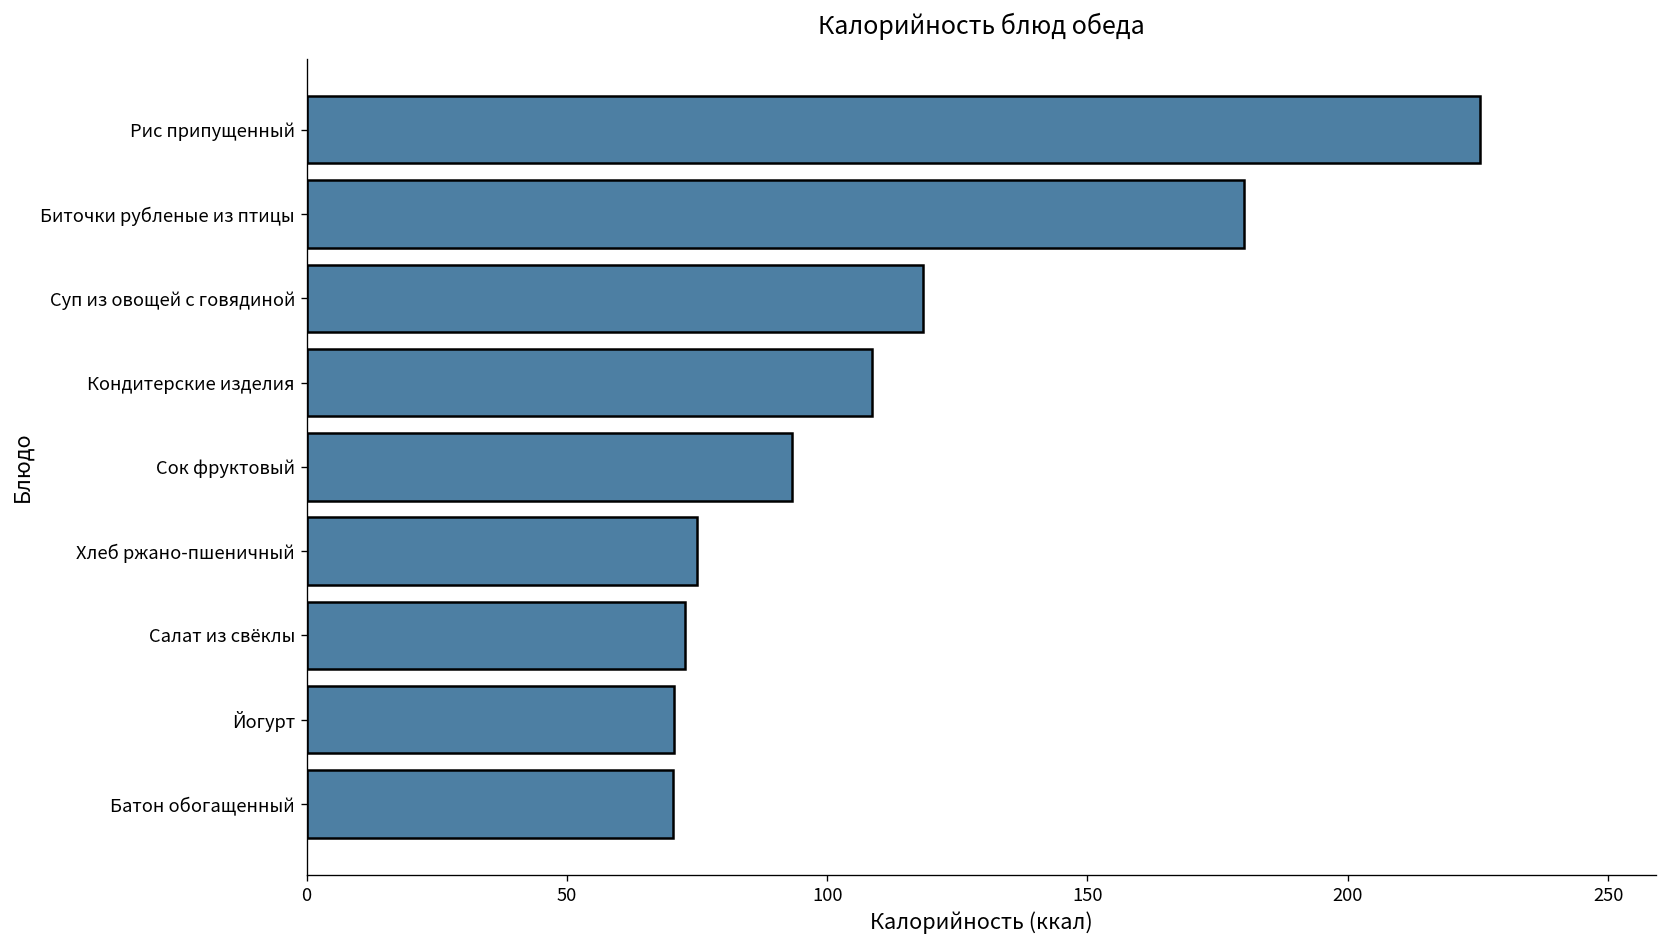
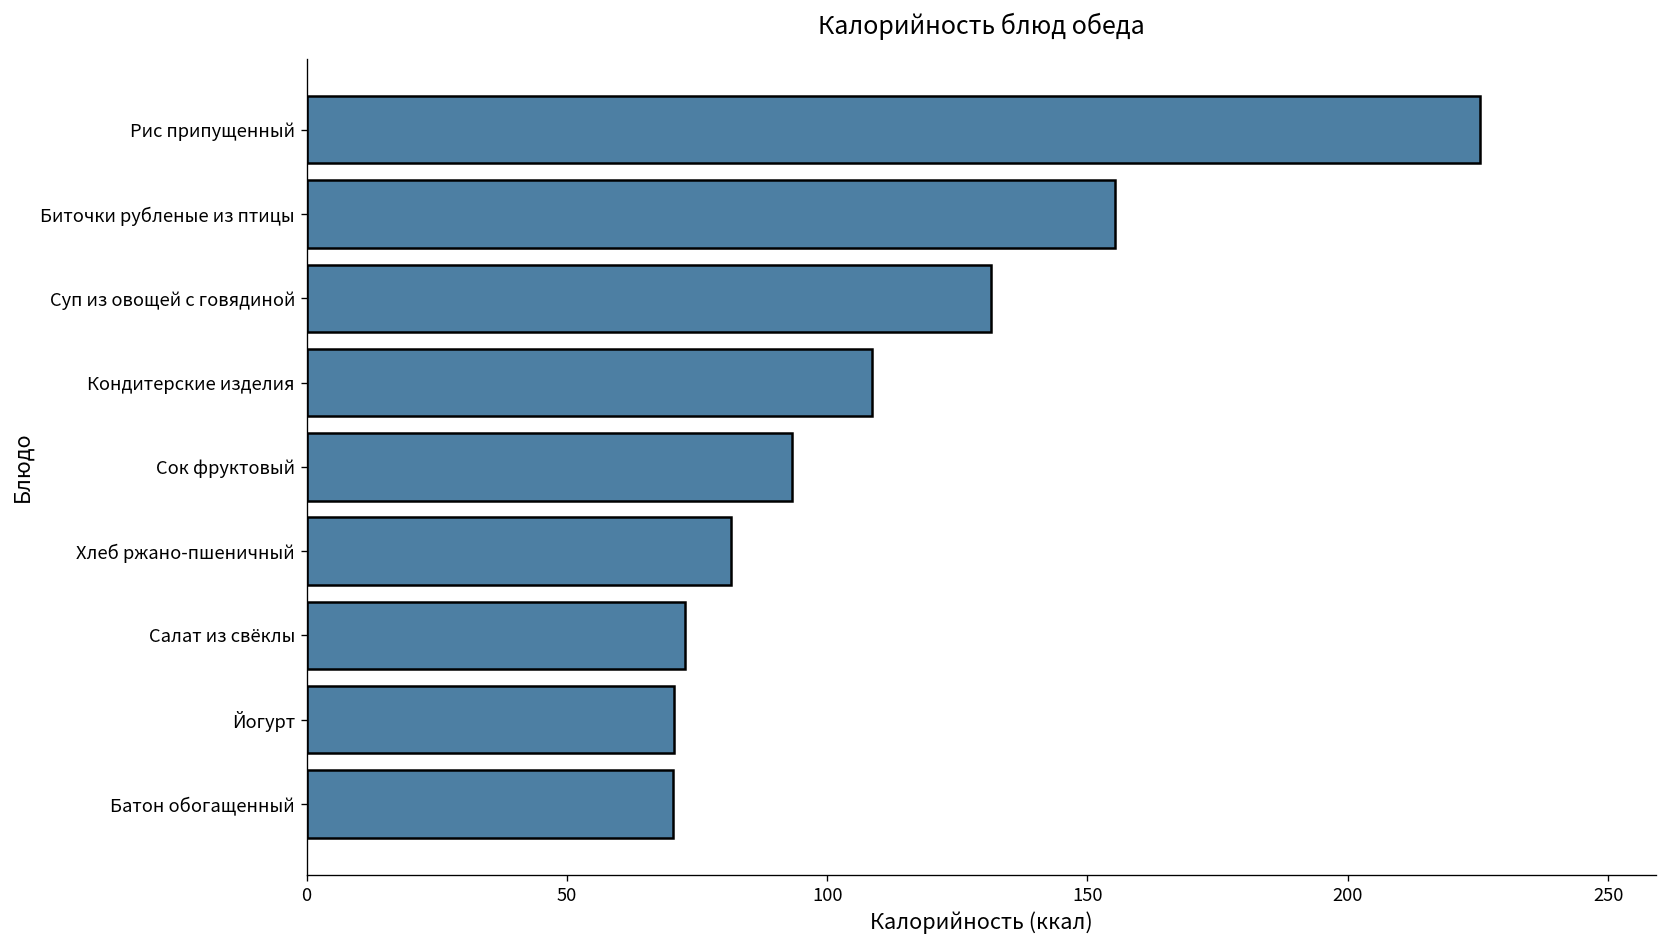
Биточки рубленые из птицы: 180 -> 155
Суп из овощей с говядиной: 118 -> 132
Хлеб ржано-пшеничный: 75 -> 82
